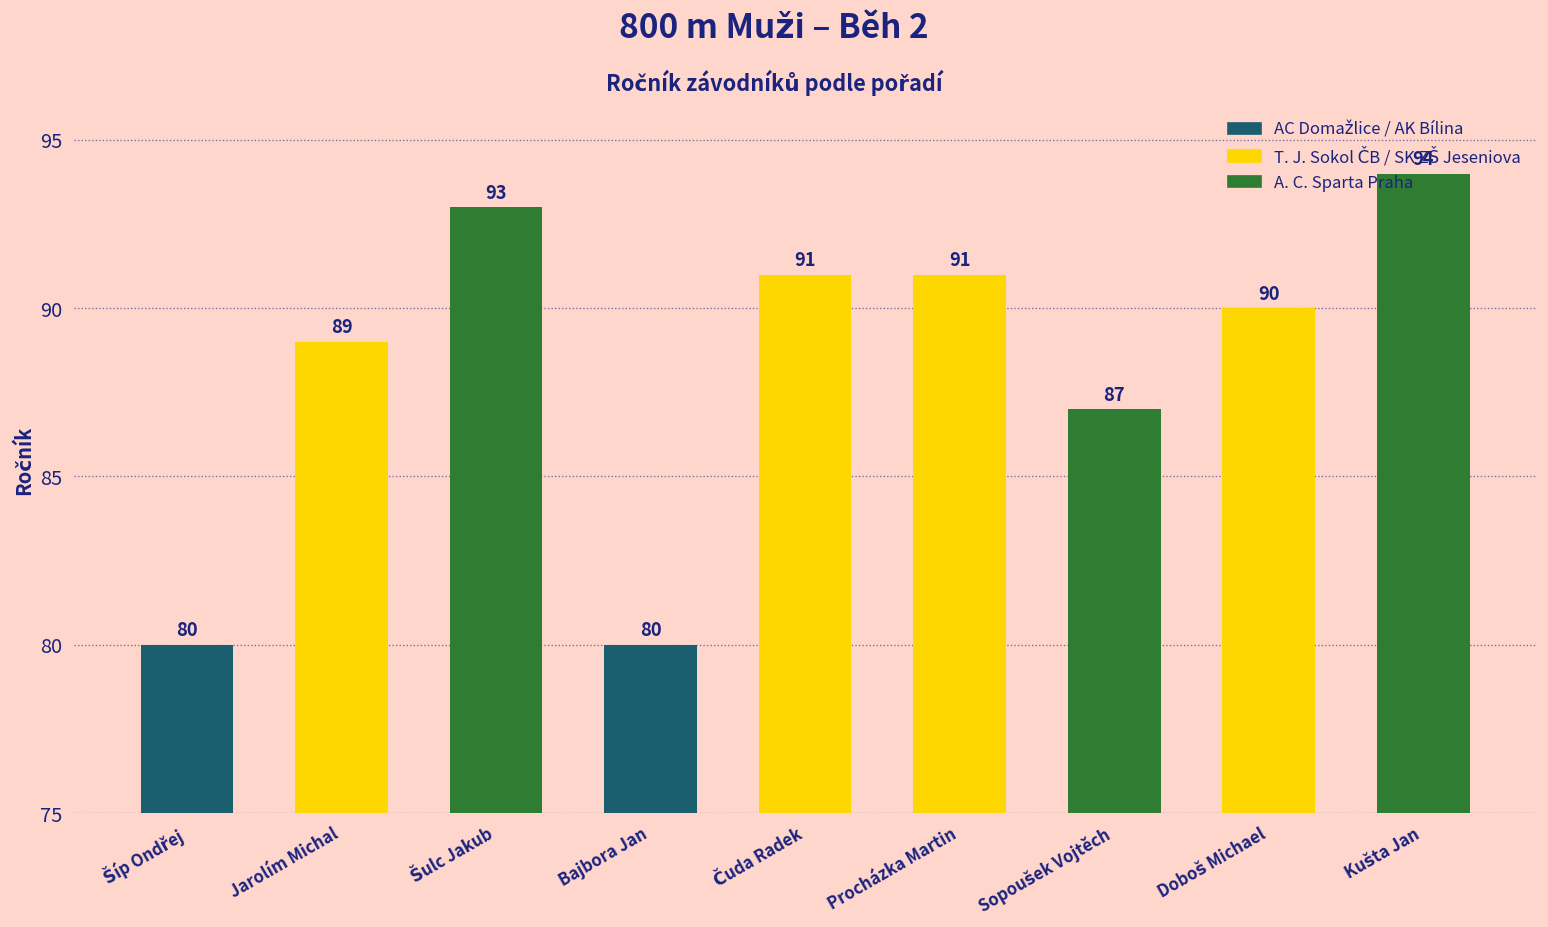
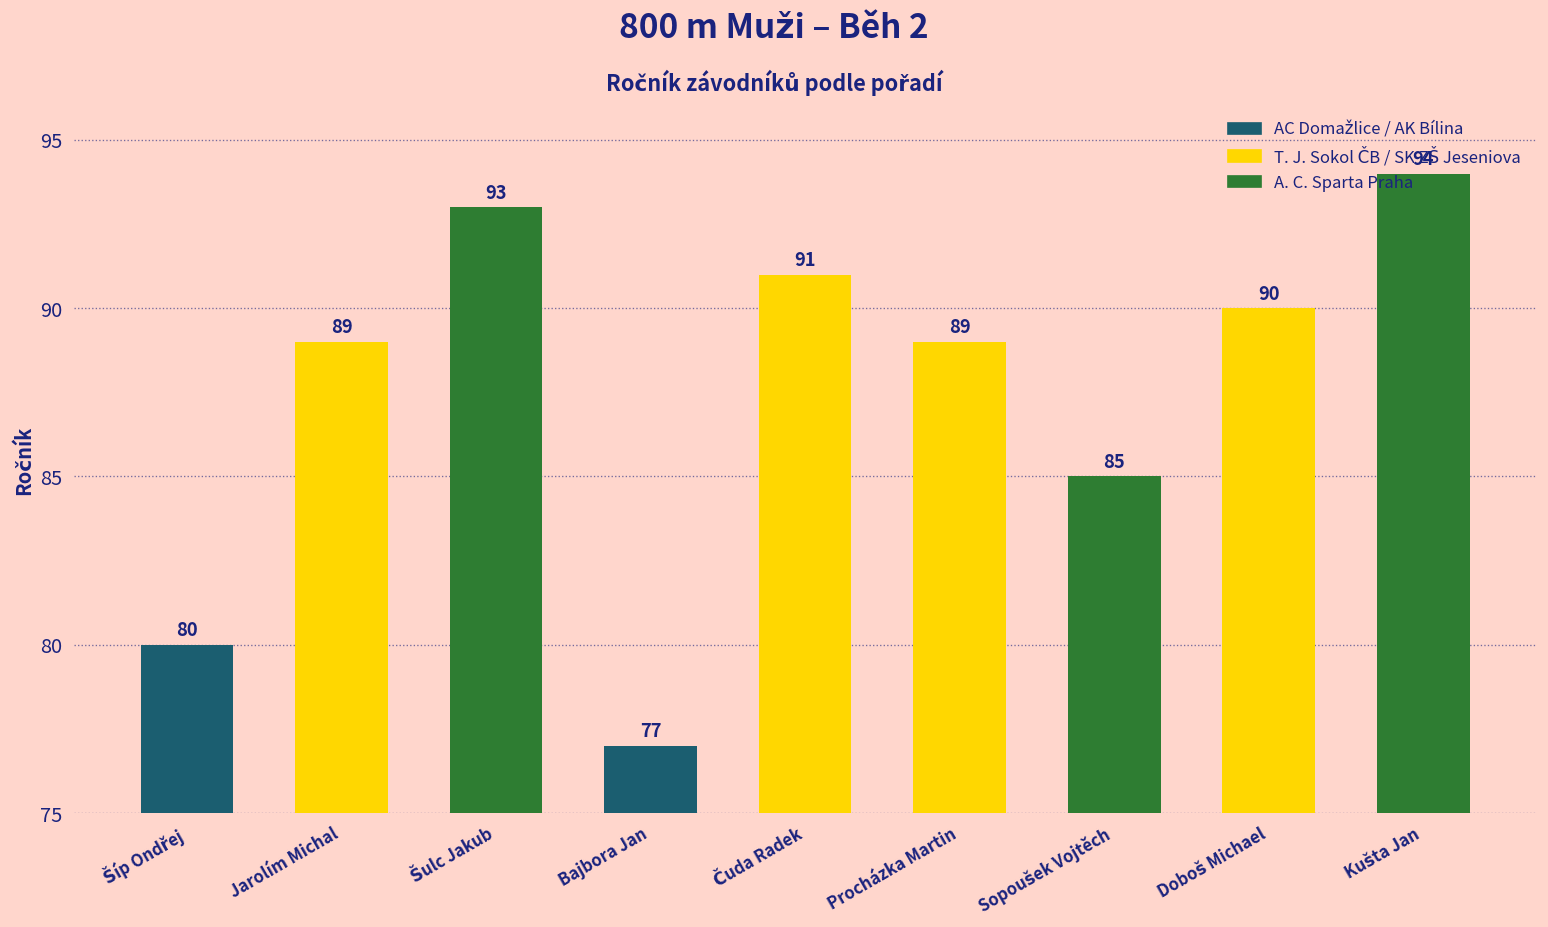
Bajbora Jan: 80 -> 77
Procházka Martin: 91 -> 89
Sopoušek Vojtěch: 87 -> 85
